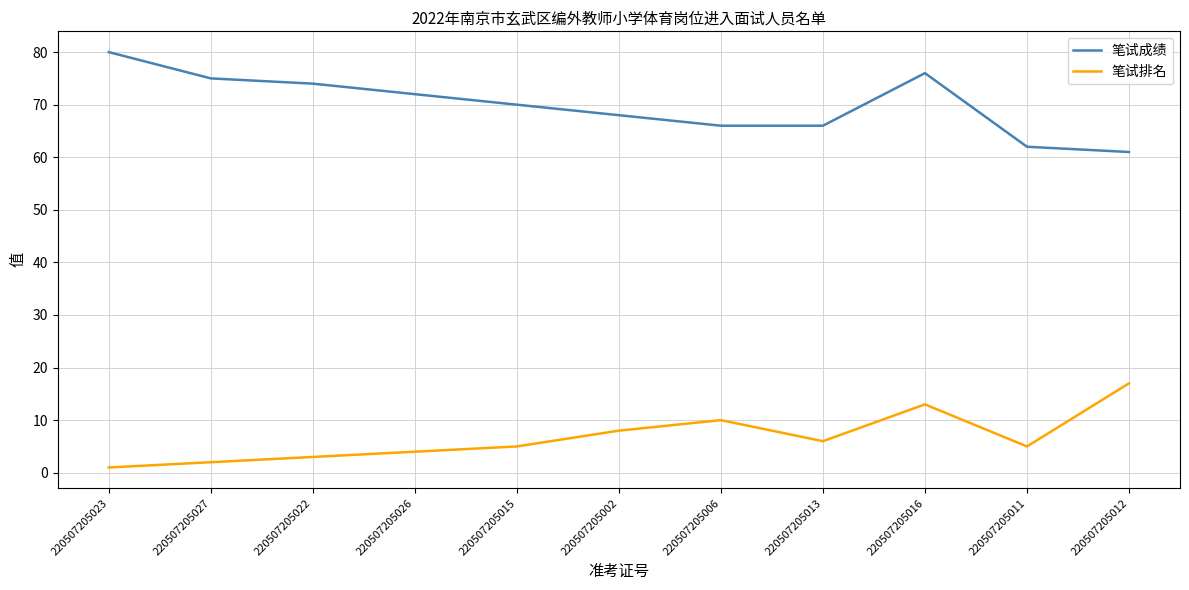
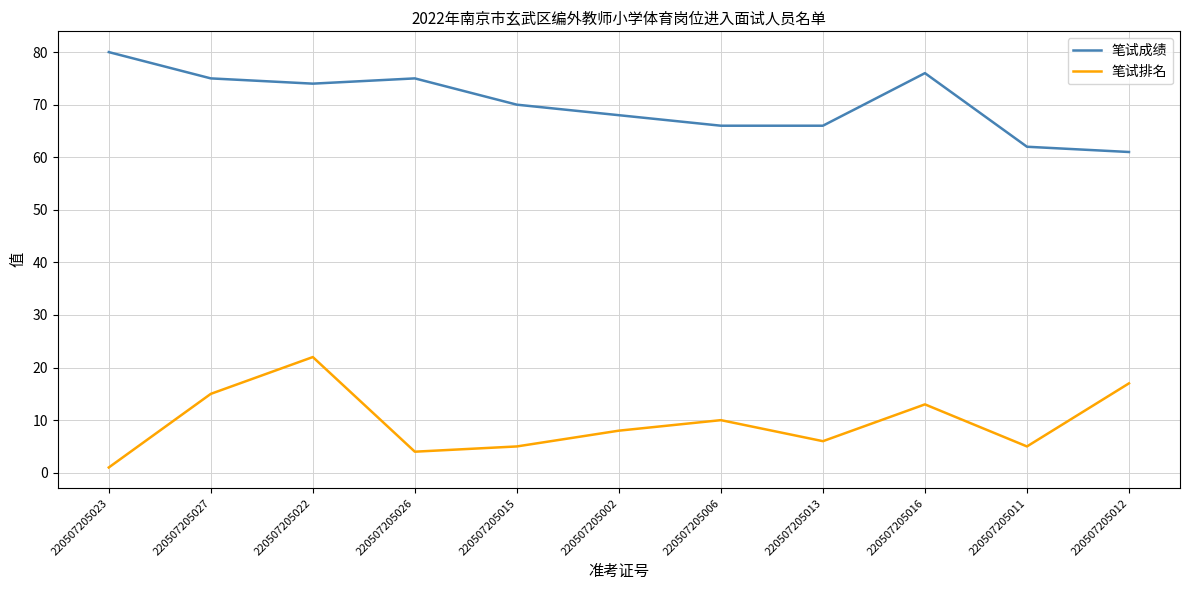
笔试排名, 220507205027: 2 -> 15
笔试排名, 220507205022: 3 -> 22
笔试成绩, 220507205026: 72 -> 75
